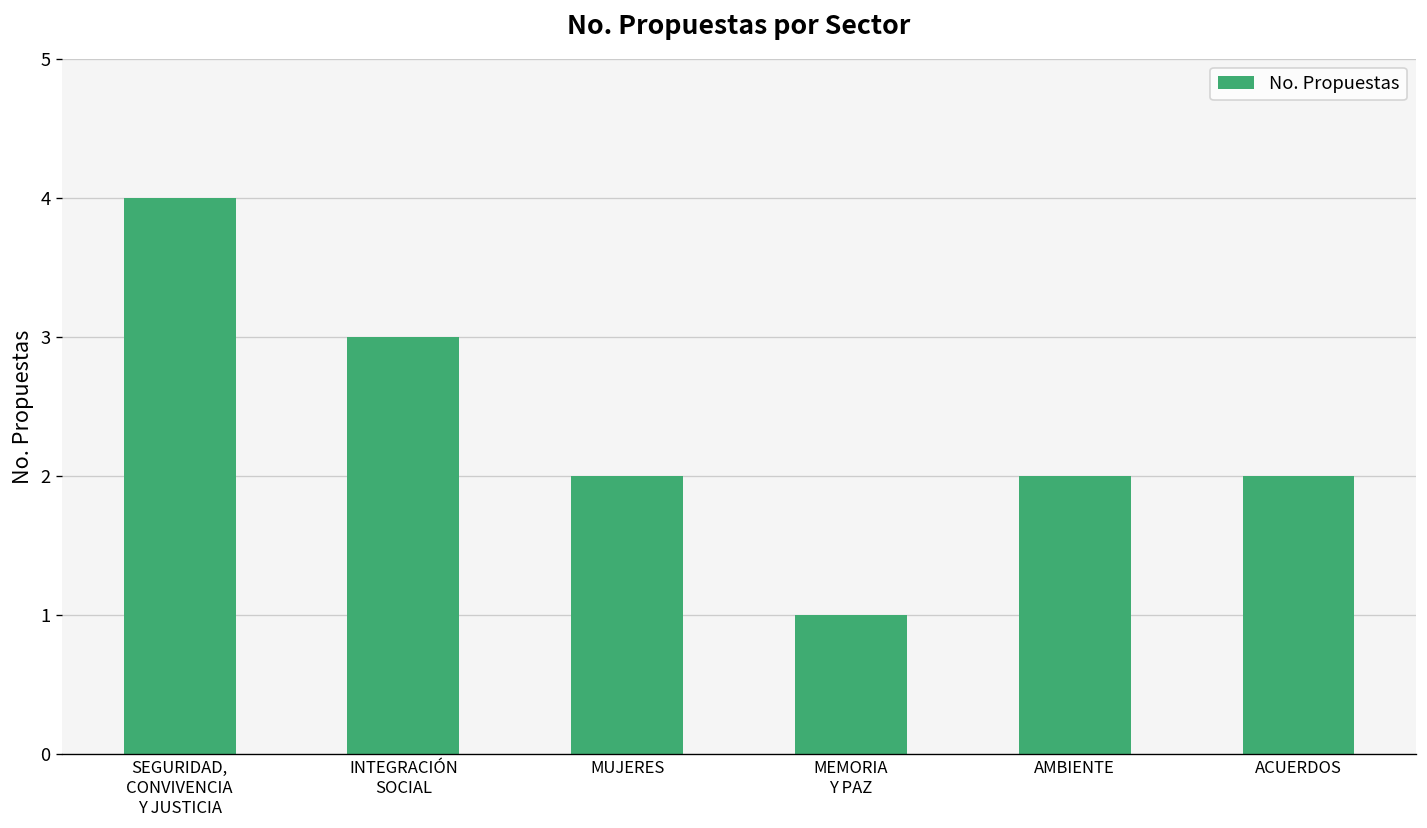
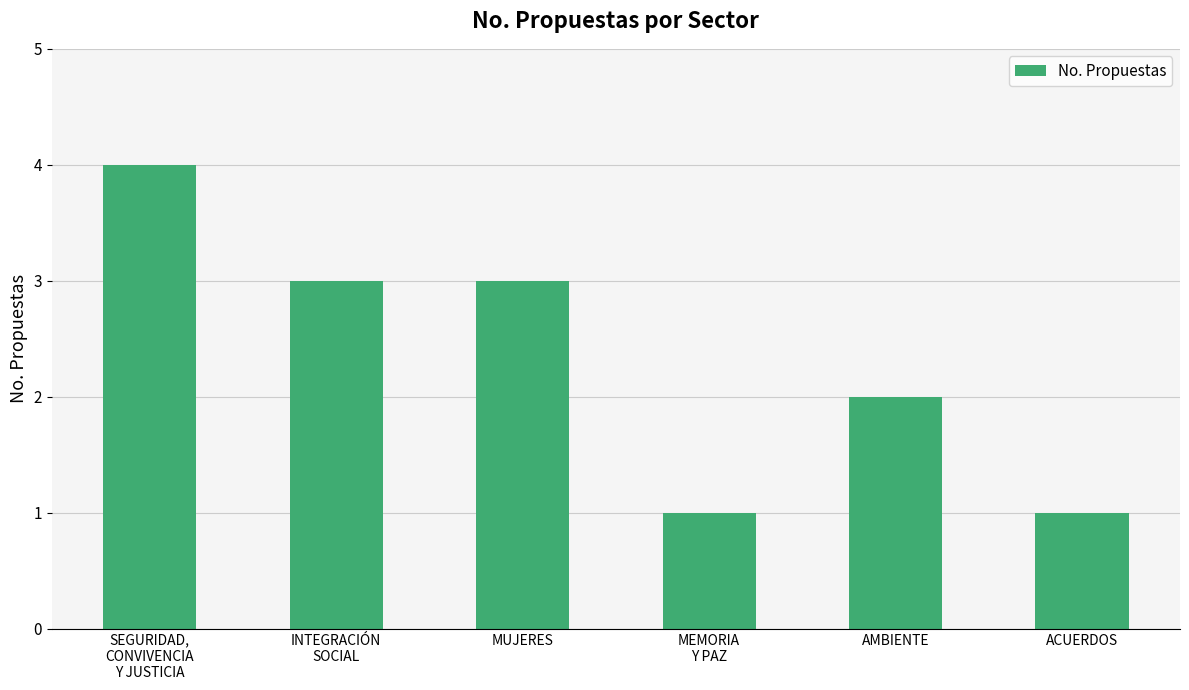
MUJERES: 2 -> 3
ACUERDOS: 2 -> 1
